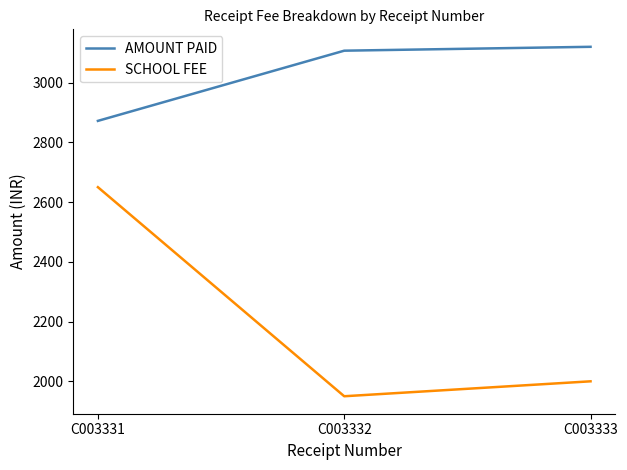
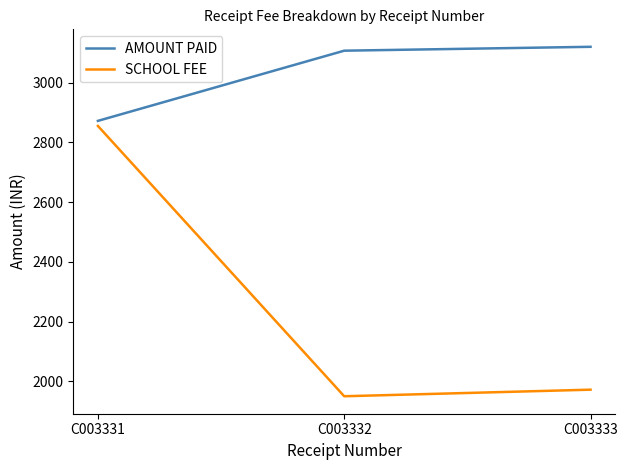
SCHOOL FEE, C003331: 2650 -> 2860
SCHOOL FEE, C003333: 2000 -> 1970
